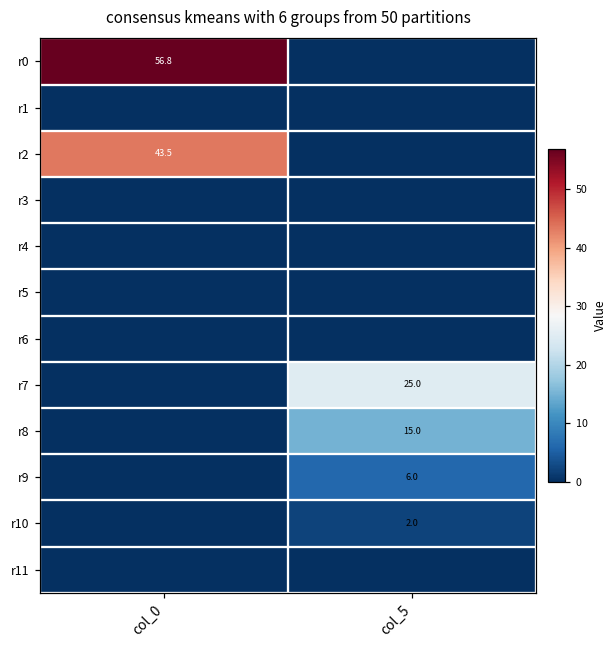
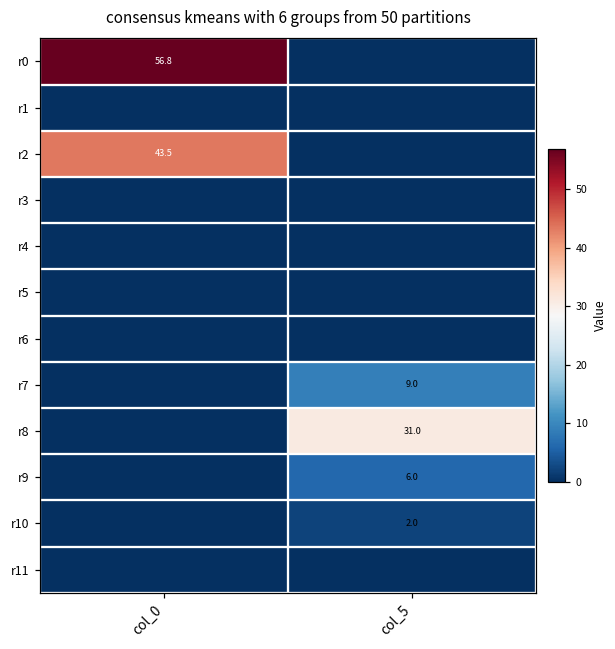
r7, col_5: 25.0 -> 9.0
r8, col_5: 15.0 -> 31.0
